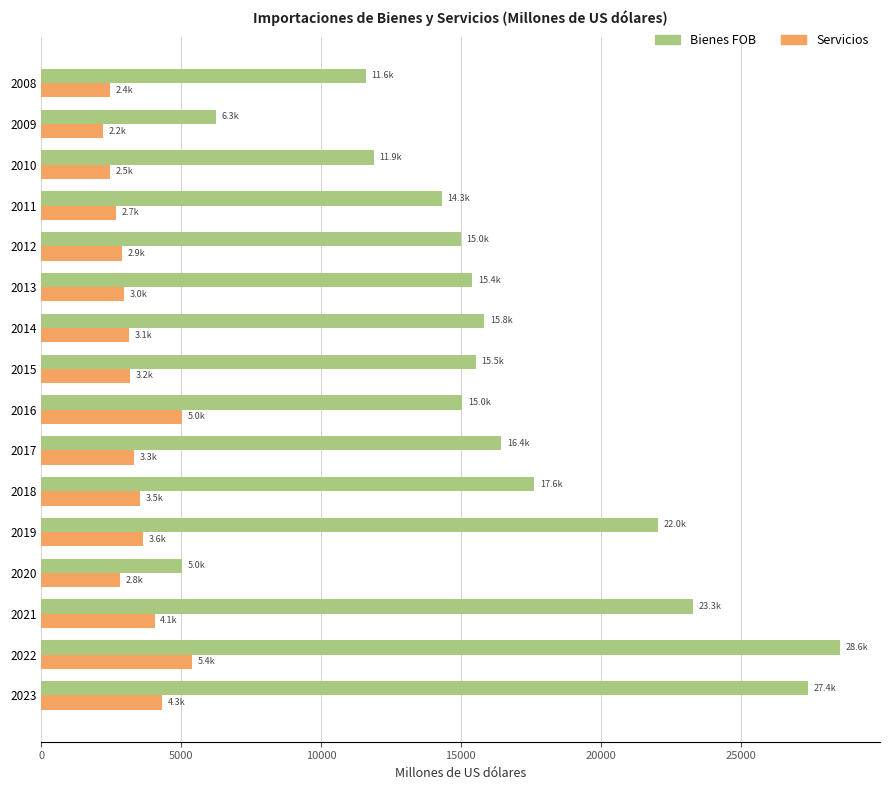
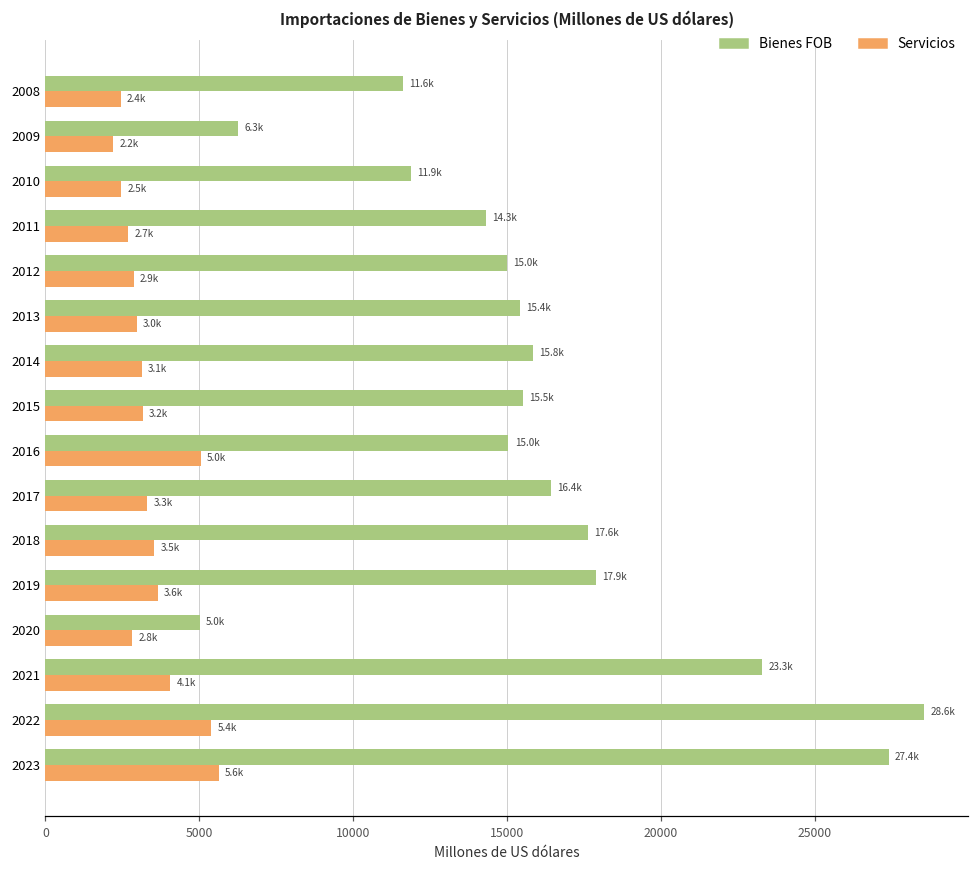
Bienes FOB, 2019: 22.0k -> 17.9k
Servicios, 2023: 4.3k -> 5.6k
